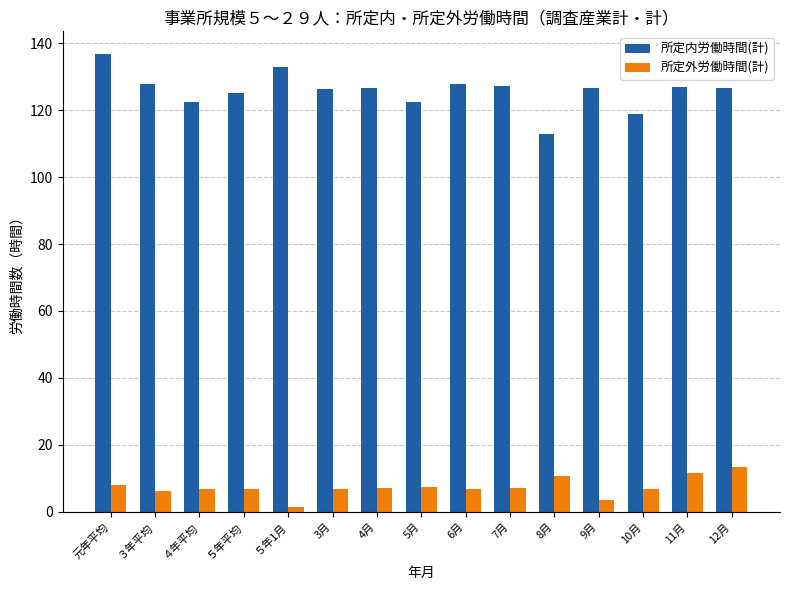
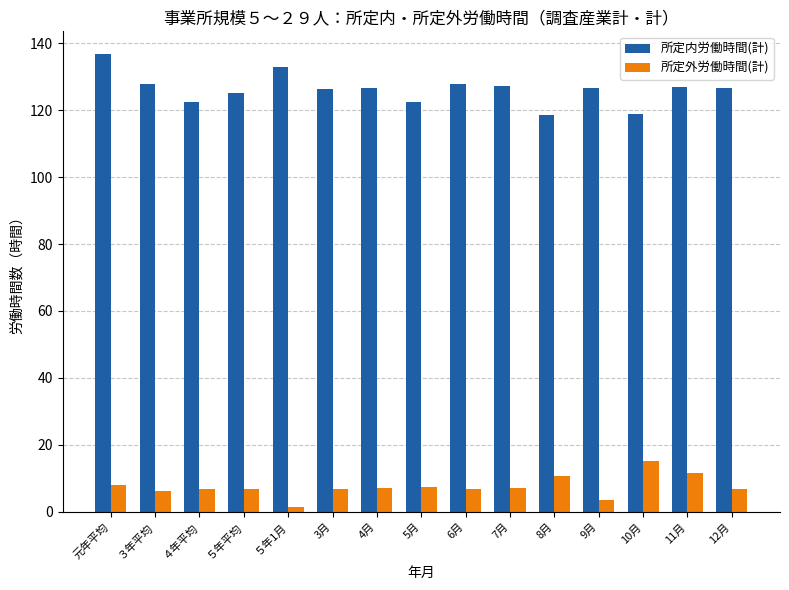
所定内労働時間(計), 8月: 113 -> 119
所定外労働時間(計), 10月: 7 -> 15
所定外労働時間(計), 12月: 14 -> 7
